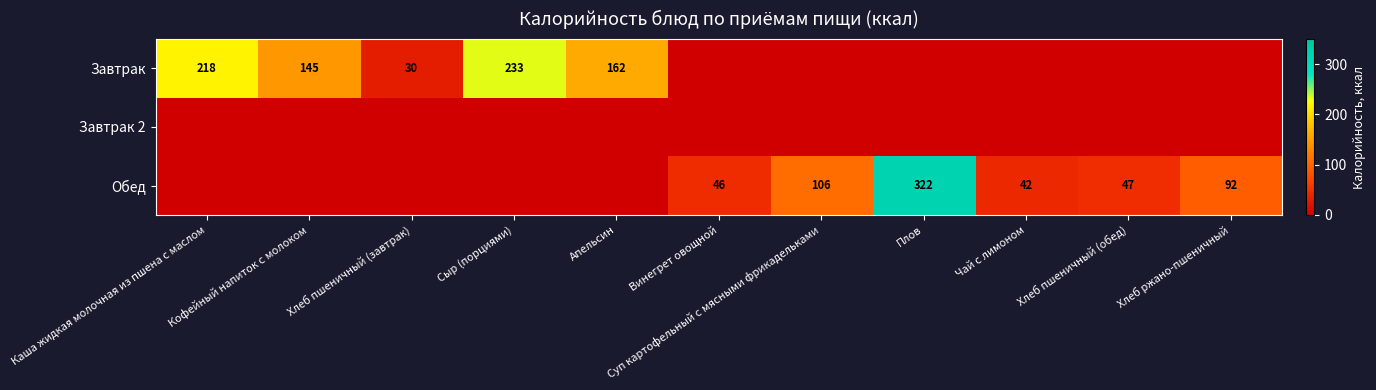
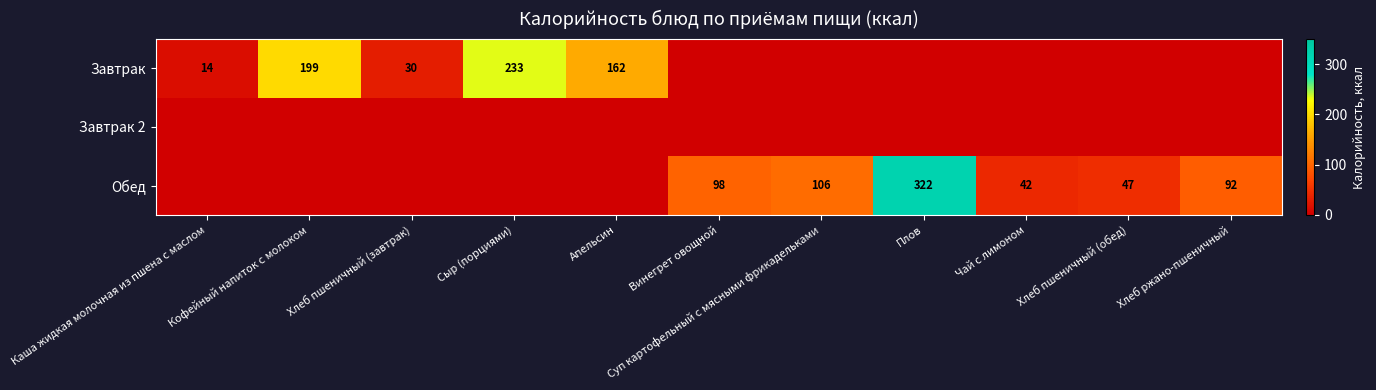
Завтрак, Каша жидкая молочная из пшена с маслом: 218 -> 14
Завтрак, Кофейный напиток с молоком: 145 -> 199
Обед, Винегрет овощной: 46 -> 98
